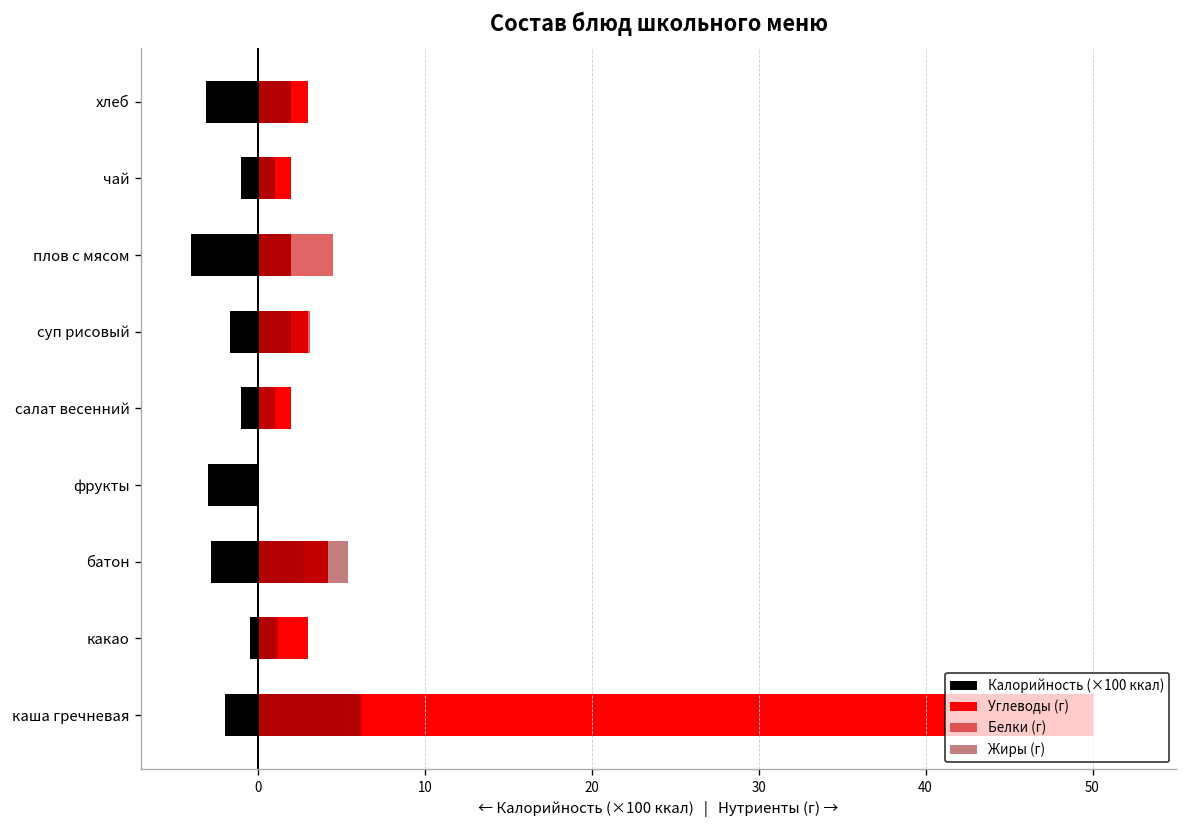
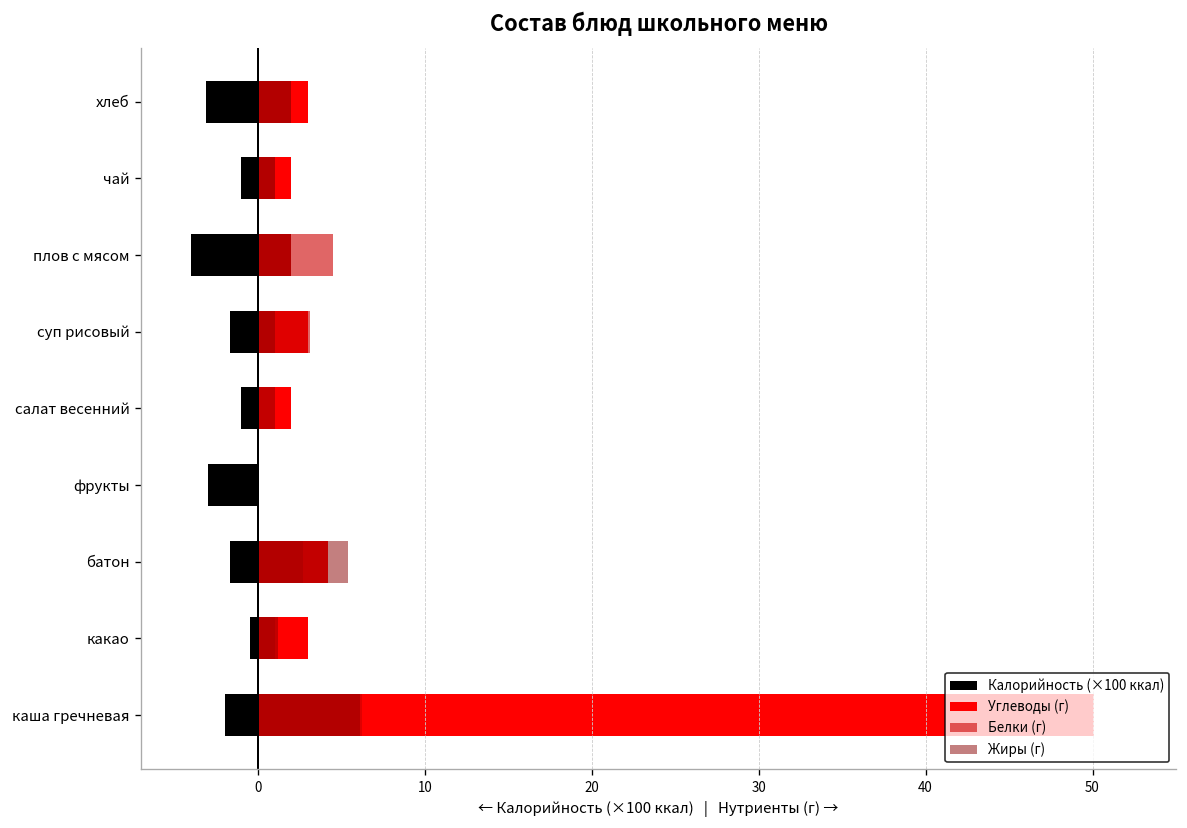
Жиры (г), суп рисовый: 2 -> 1
Калорийность (×100 ккал), батон: -2.8 -> -1.7
